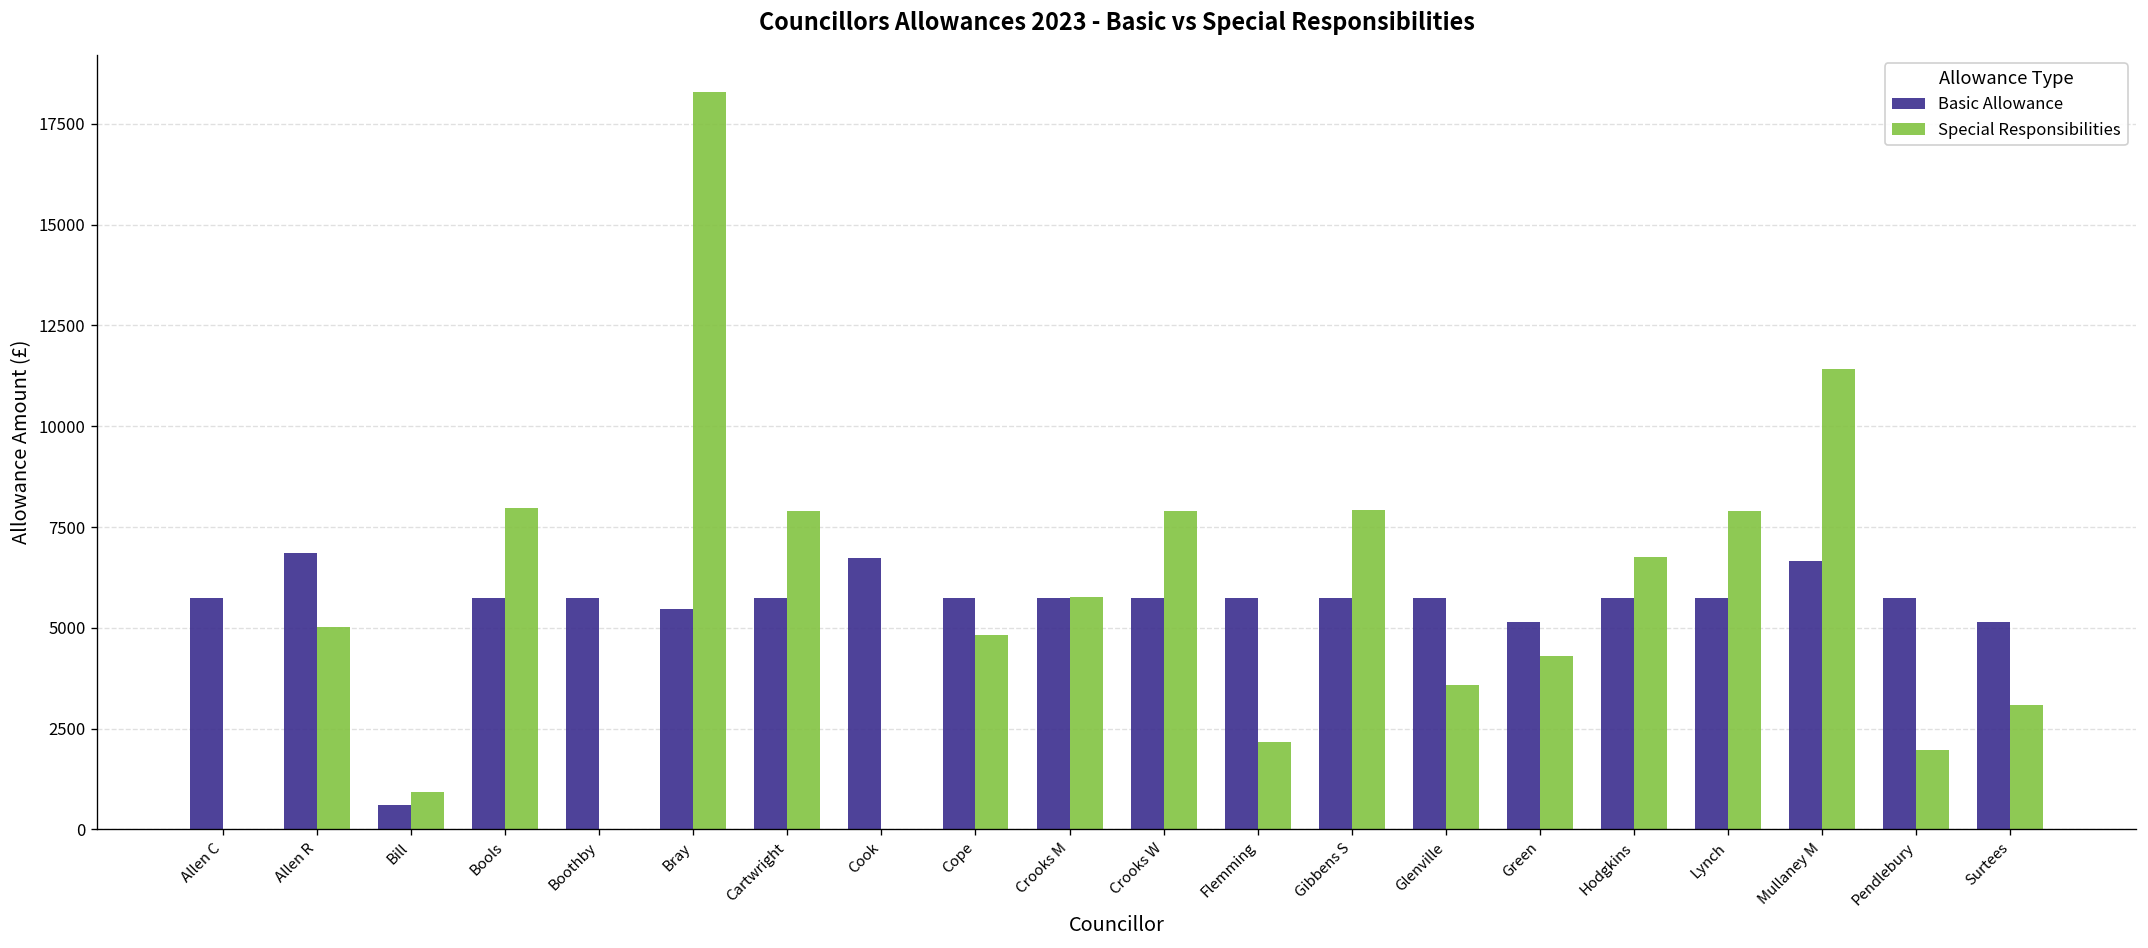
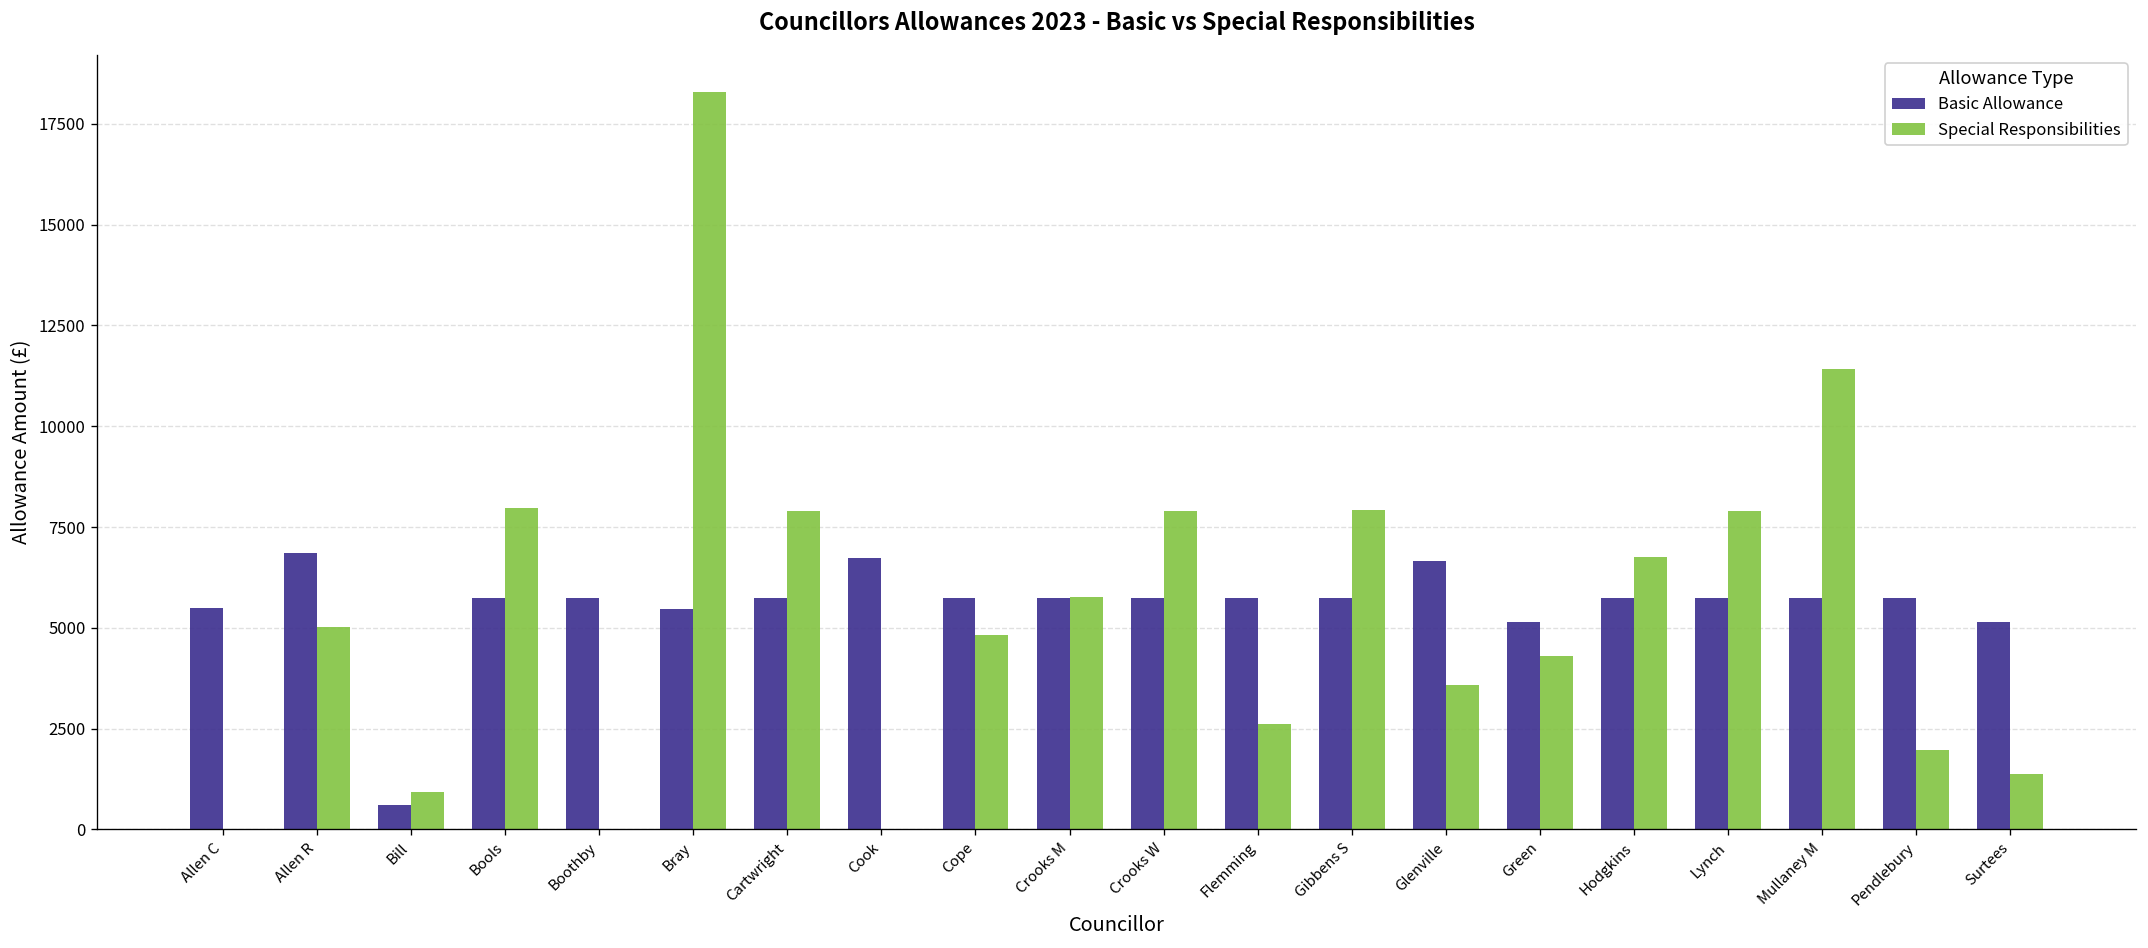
Basic Allowance, Allen C: 5700 -> 5500
Special Responsibilities, Flemming: 2200 -> 2600
Basic Allowance, Glenville: 5700 -> 6600
Basic Allowance, Mullaney M: 6700 -> 5700
Special Responsibilities, Surtees: 3100 -> 1400
